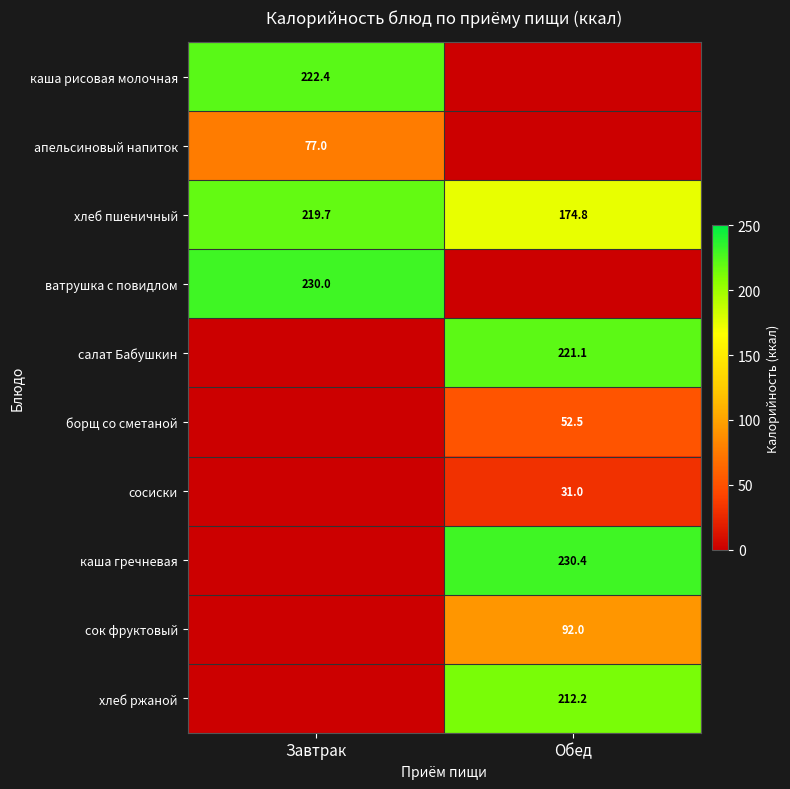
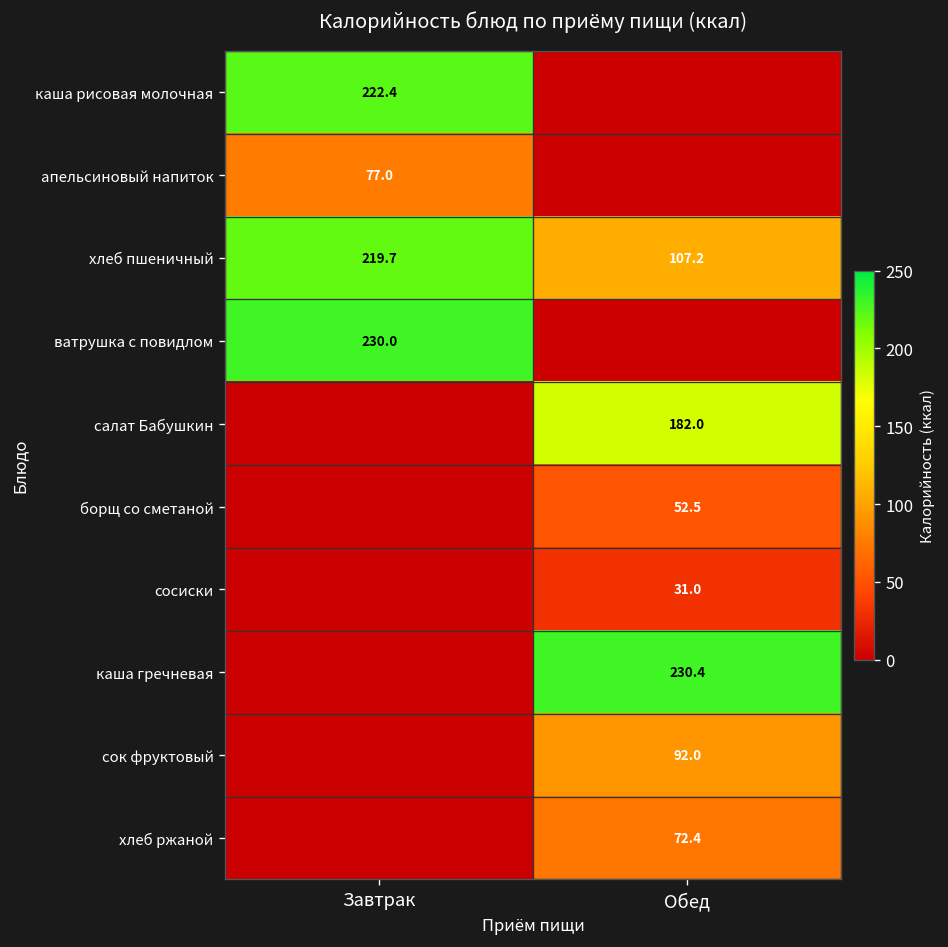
хлеб пшеничный, Обед: 174.8 -> 107.2
салат Бабушкин, Обед: 221.1 -> 182.0
хлеб ржаной, Обед: 212.2 -> 72.4
